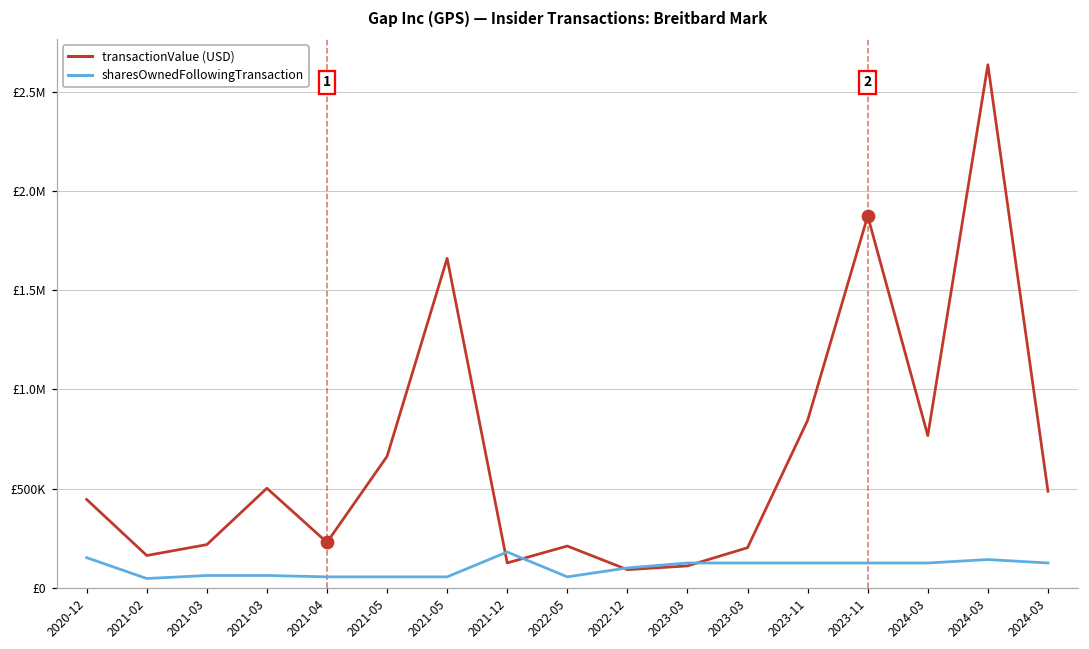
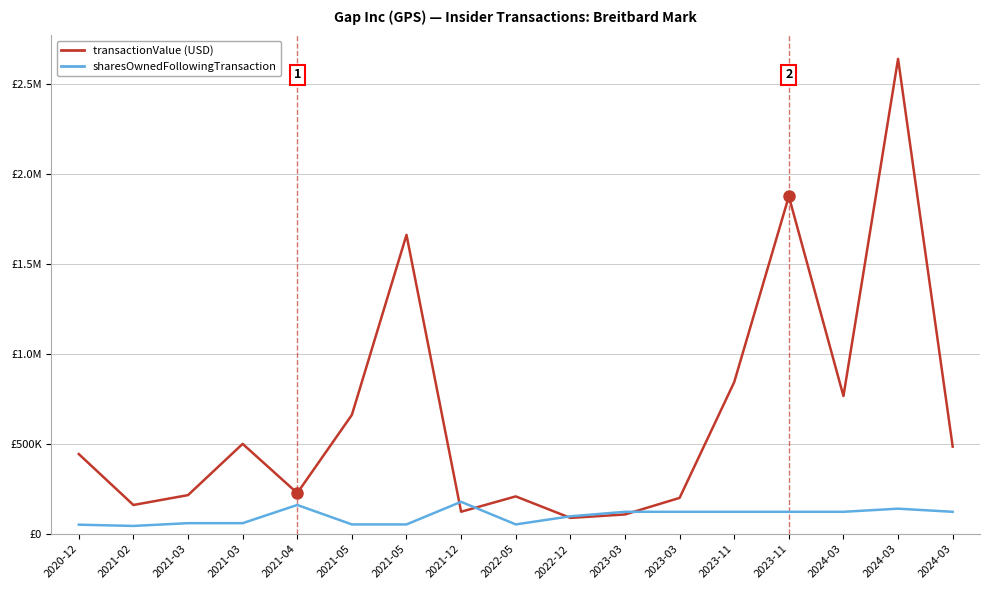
sharesOwnedFollowingTransaction, 2020-12: £150000 -> £50000
sharesOwnedFollowingTransaction, 2021-04: £50000 -> £160000
